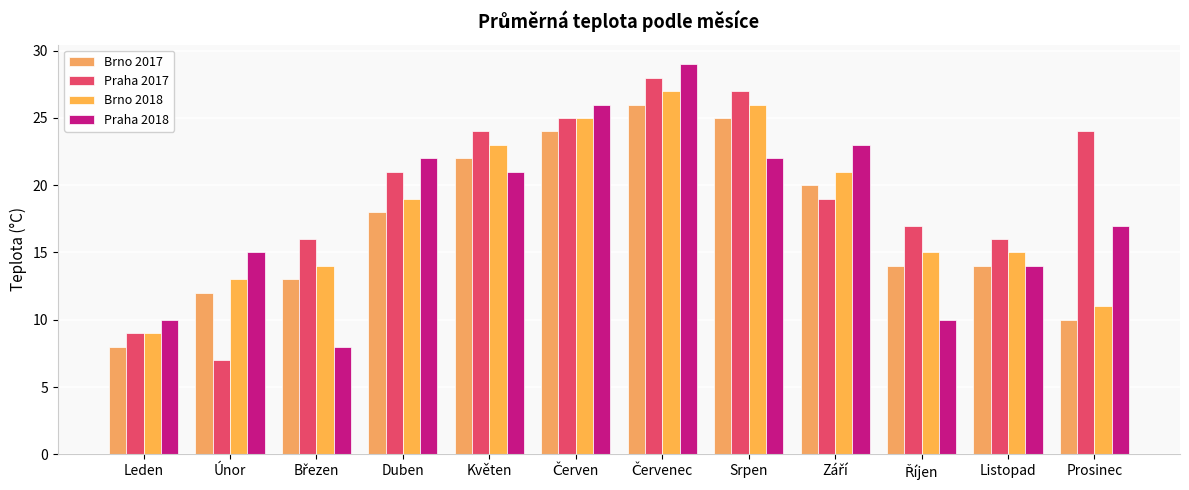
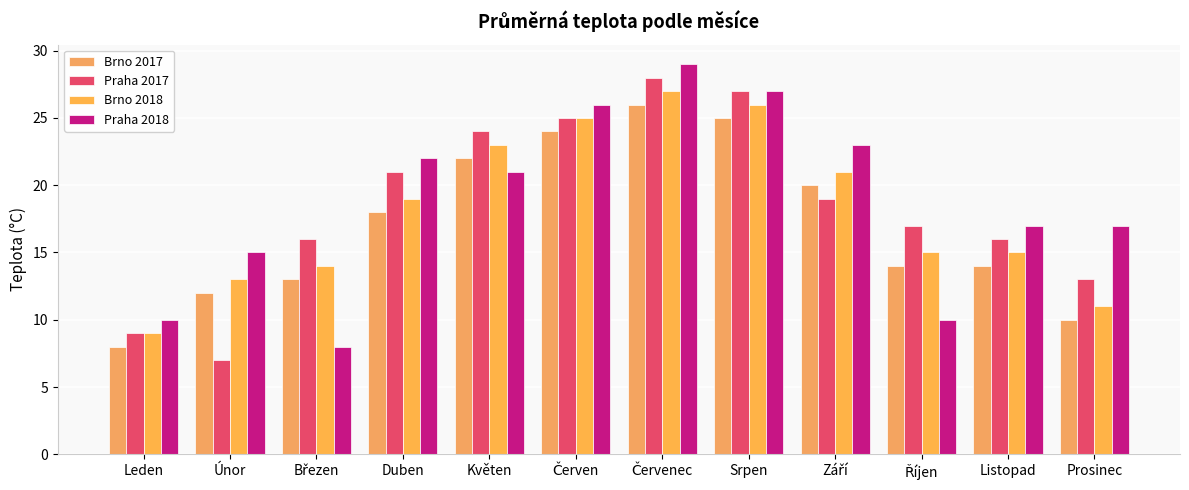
Praha 2018, Srpen: 22 -> 27
Praha 2018, Listopad: 14 -> 17
Praha 2017, Prosinec: 24 -> 13
